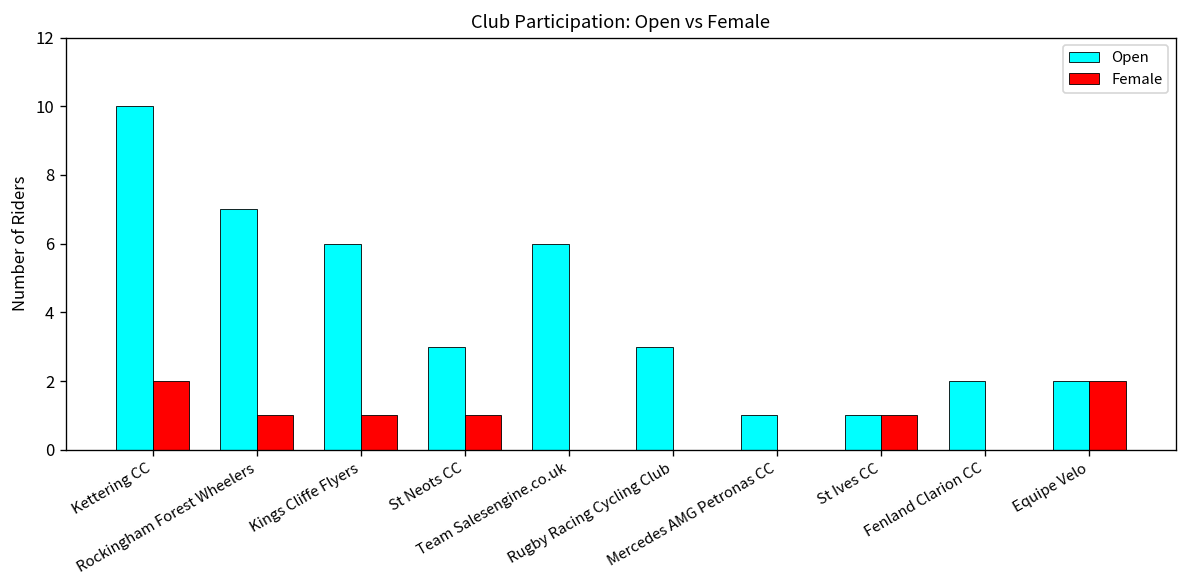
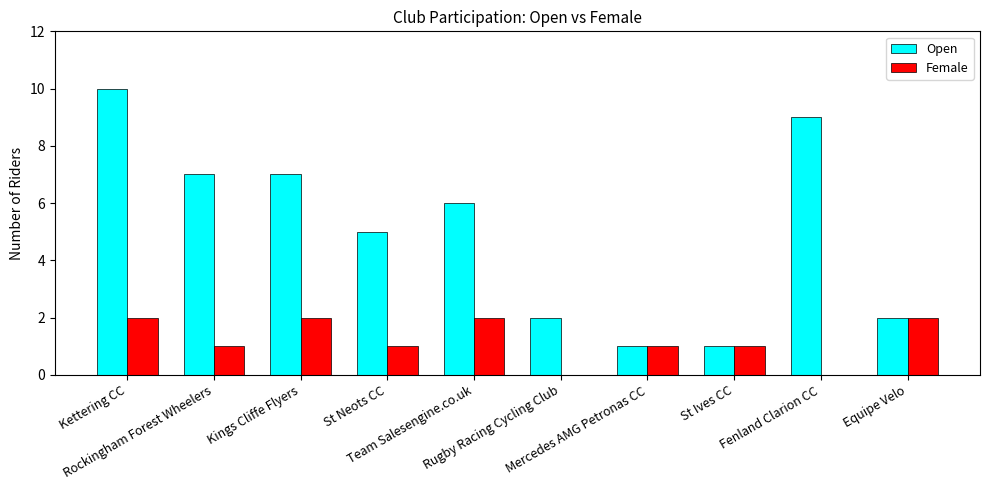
Open, Kings Cliffe Flyers: 6 -> 7
Female, Kings Cliffe Flyers: 1 -> 2
Open, St Neots CC: 3 -> 5
Female, Team Salesengine.co.uk: 0 -> 2
Open, Rugby Racing Cycling Club: 3 -> 2
Female, Mercedes AMG Petronas CC: 0 -> 1
Open, Fenland Clarion CC: 2 -> 9
